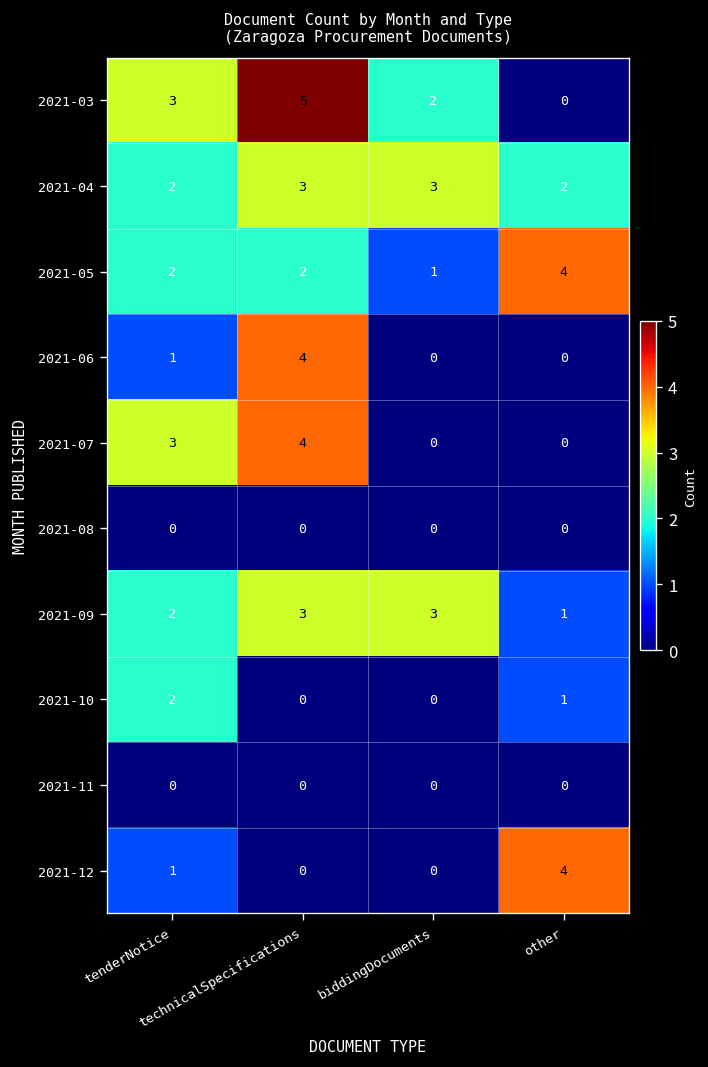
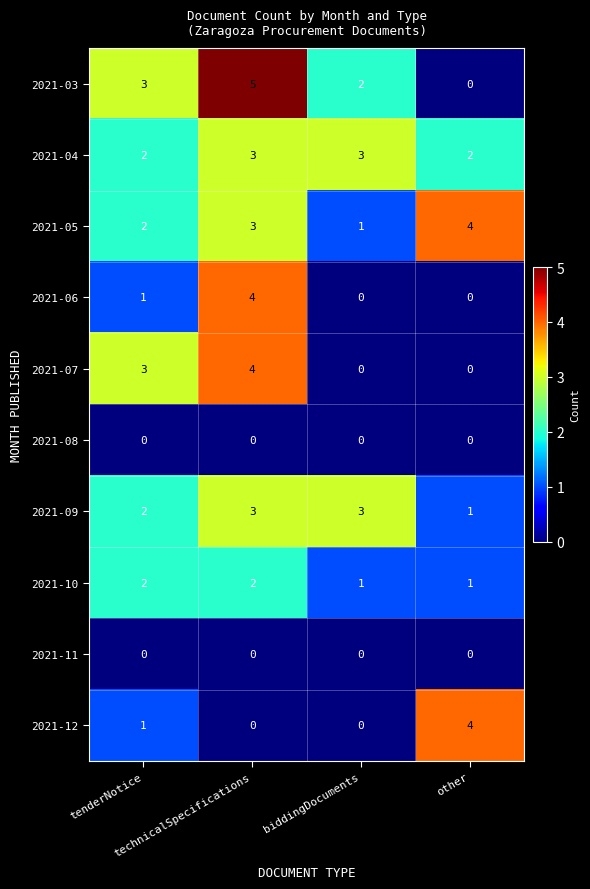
2021-05, technicalSpecifications: 2 -> 3
2021-10, technicalSpecifications: 0 -> 2
2021-10, biddingDocuments: 0 -> 1
